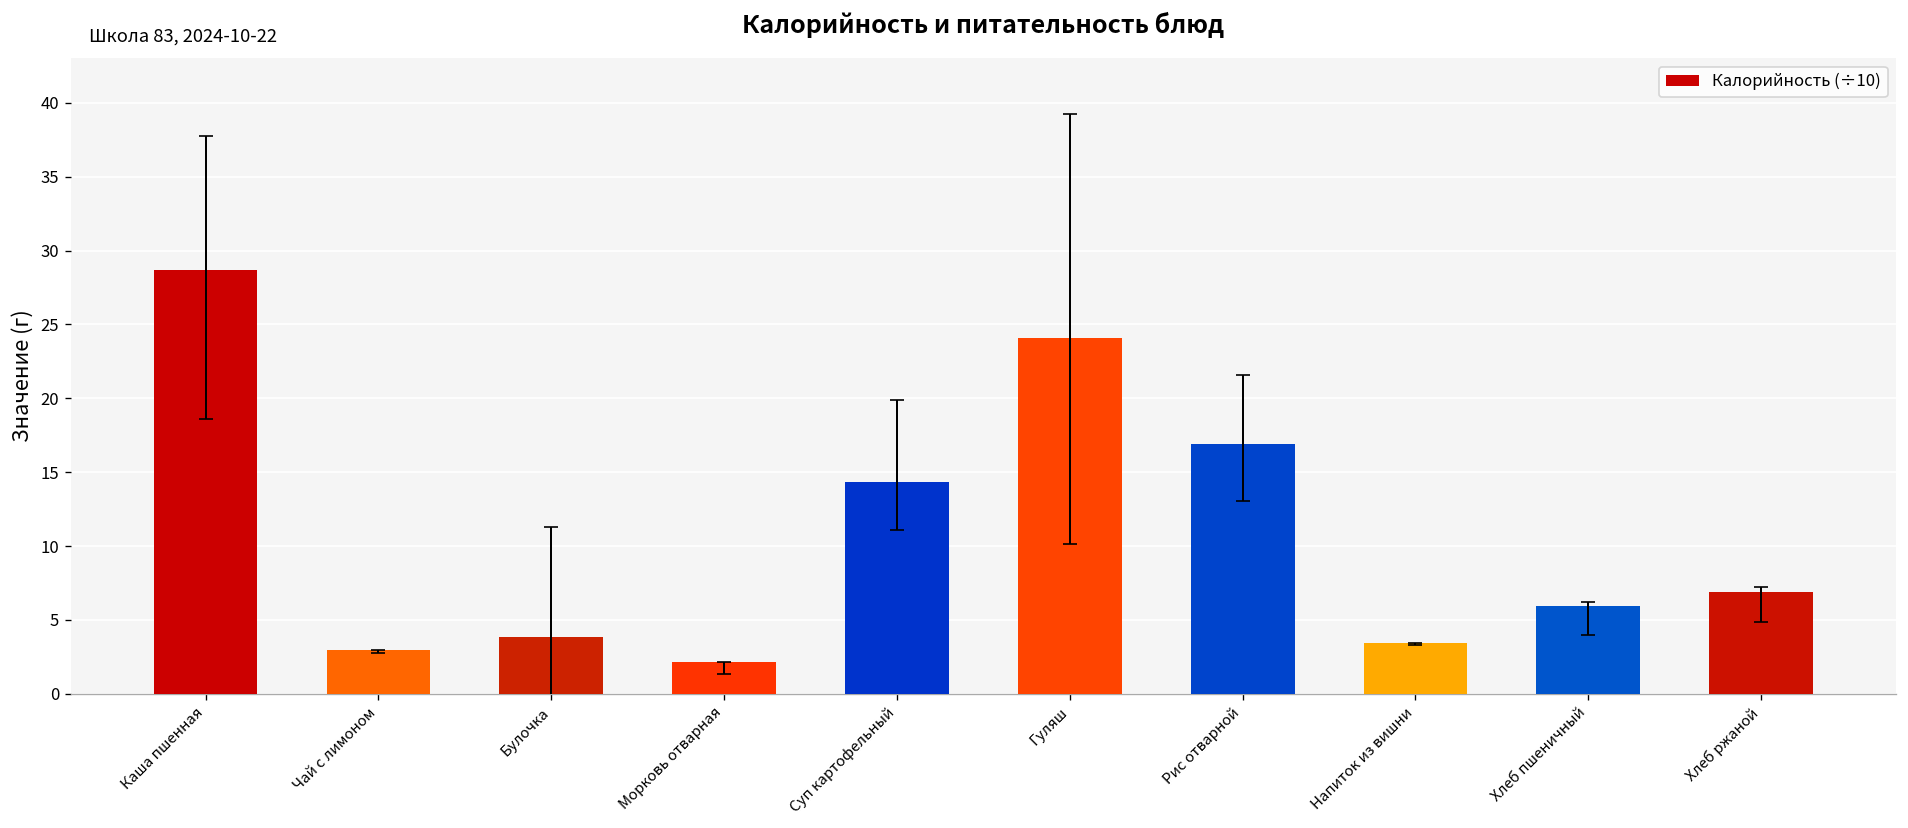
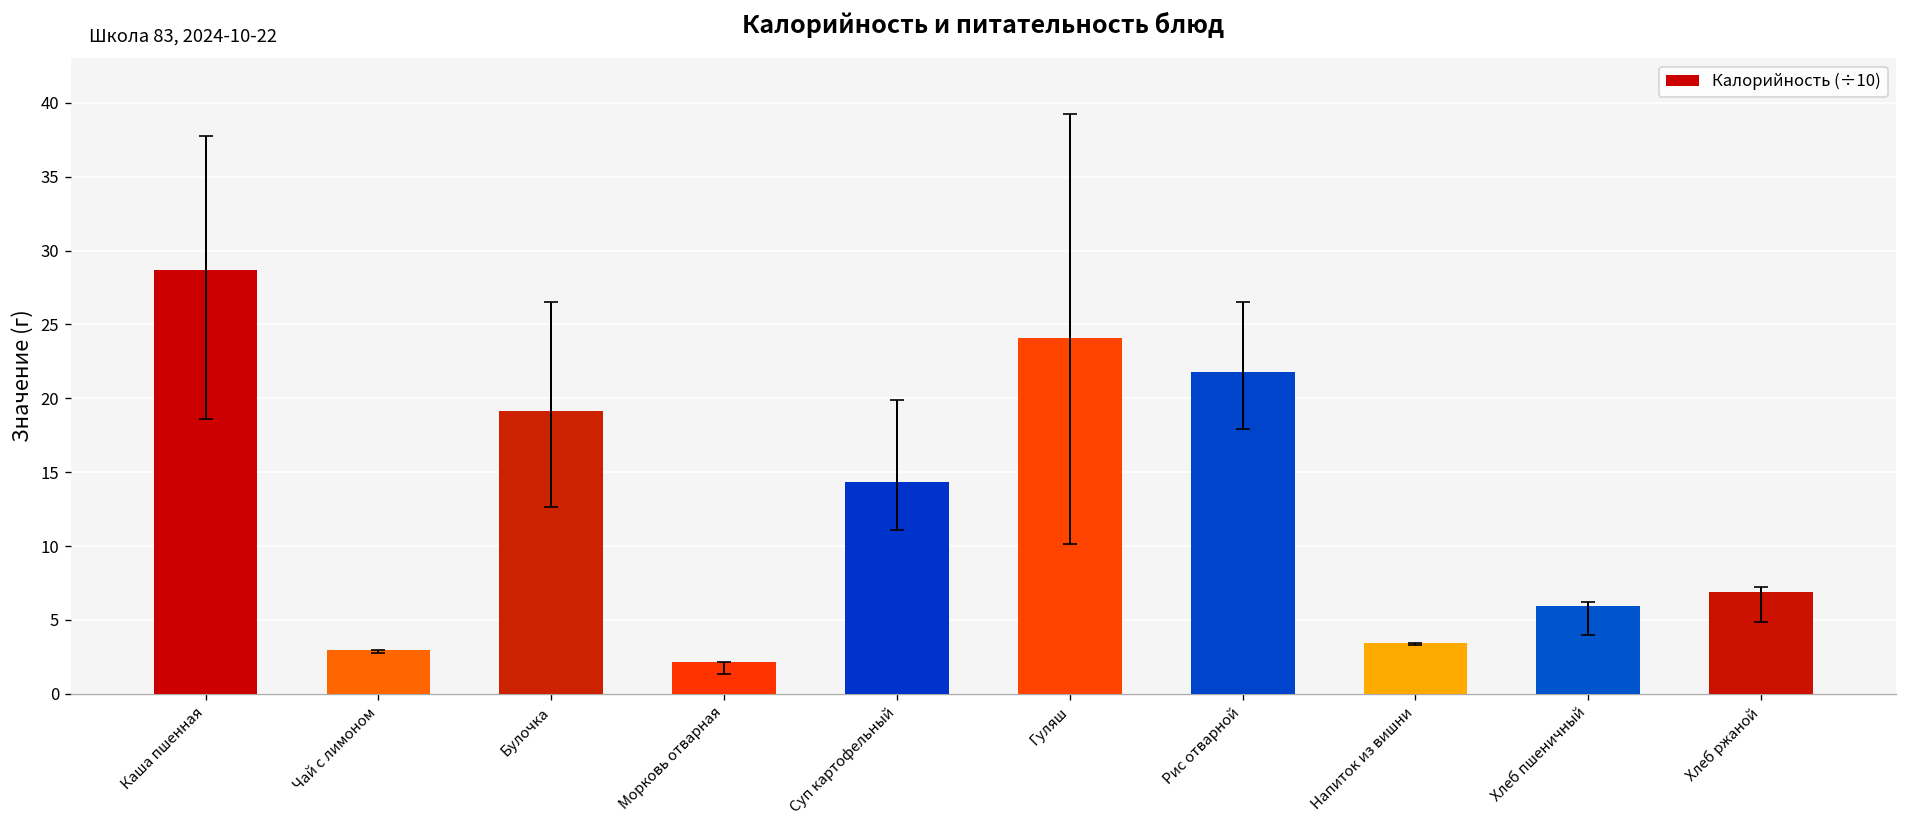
Калорийность (÷10), Булочка: 3.9 -> 19.1
Калорийность (÷10), Рис отварной: 16.9 -> 21.8
